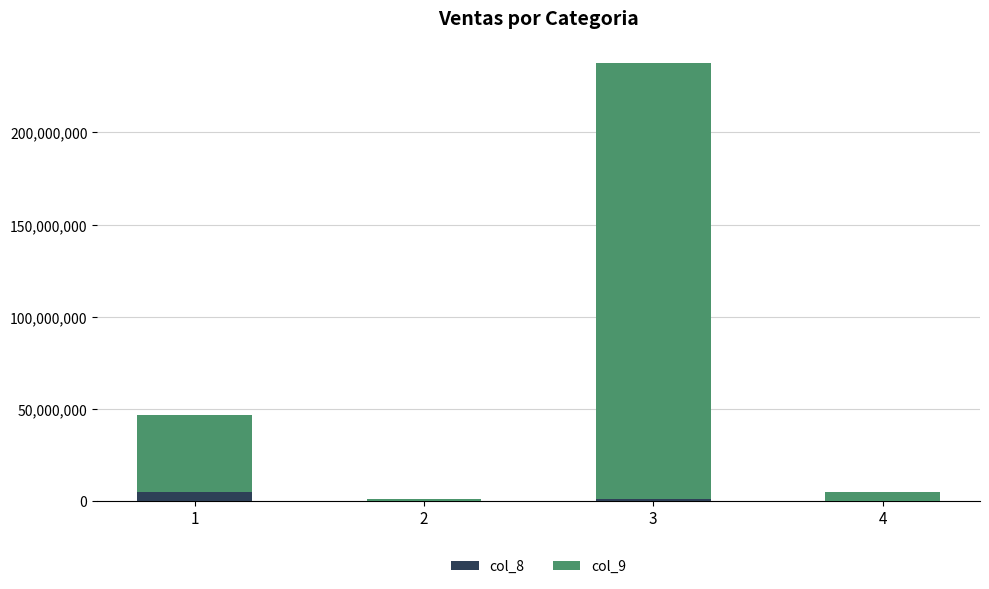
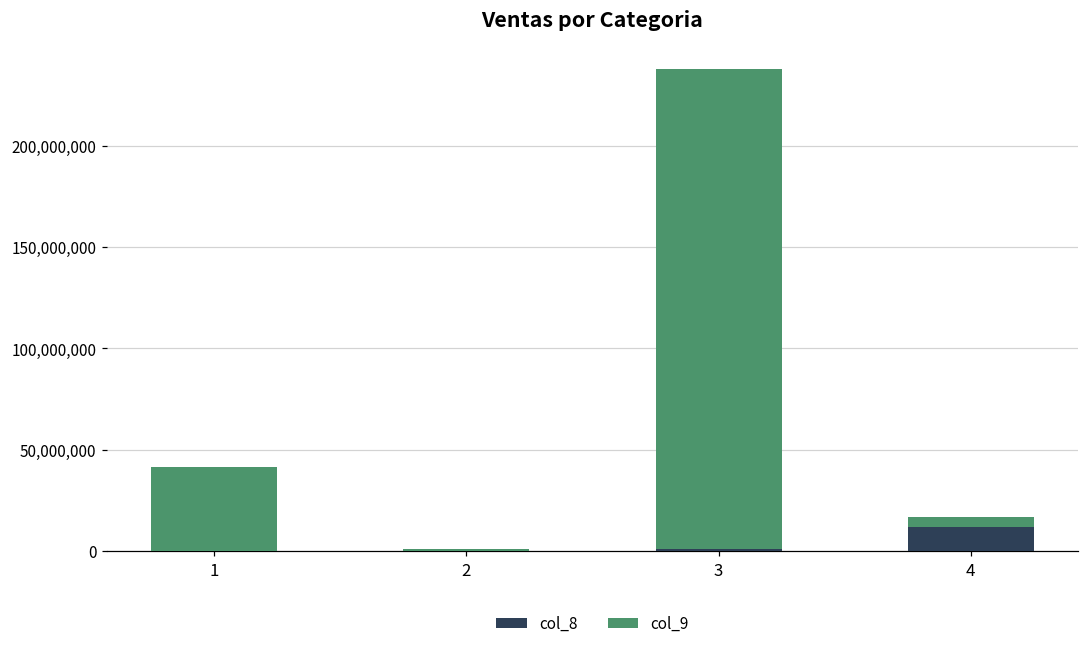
col_8, 1: 5,000,000 -> 0
col_8, 4: 0 -> 12,000,000
